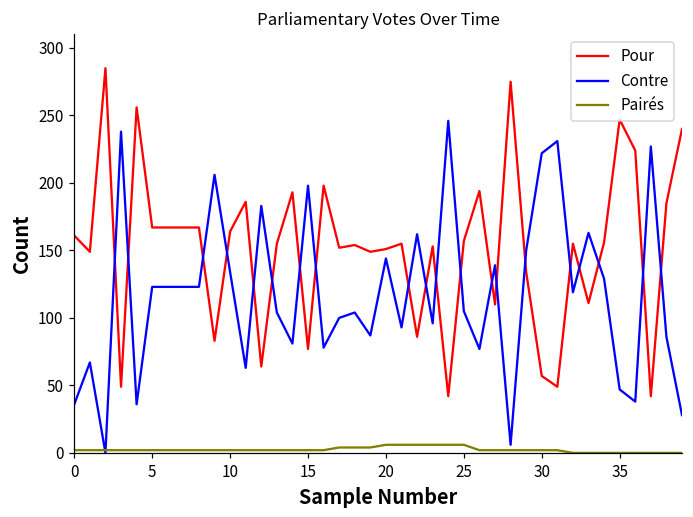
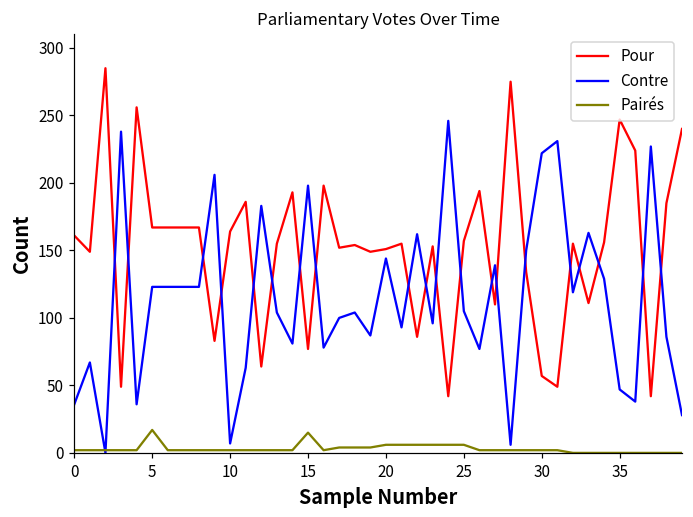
Pairés, 5: 2 -> 17
Contre, 10: 134 -> 7
Pairés, 15: 2 -> 15
